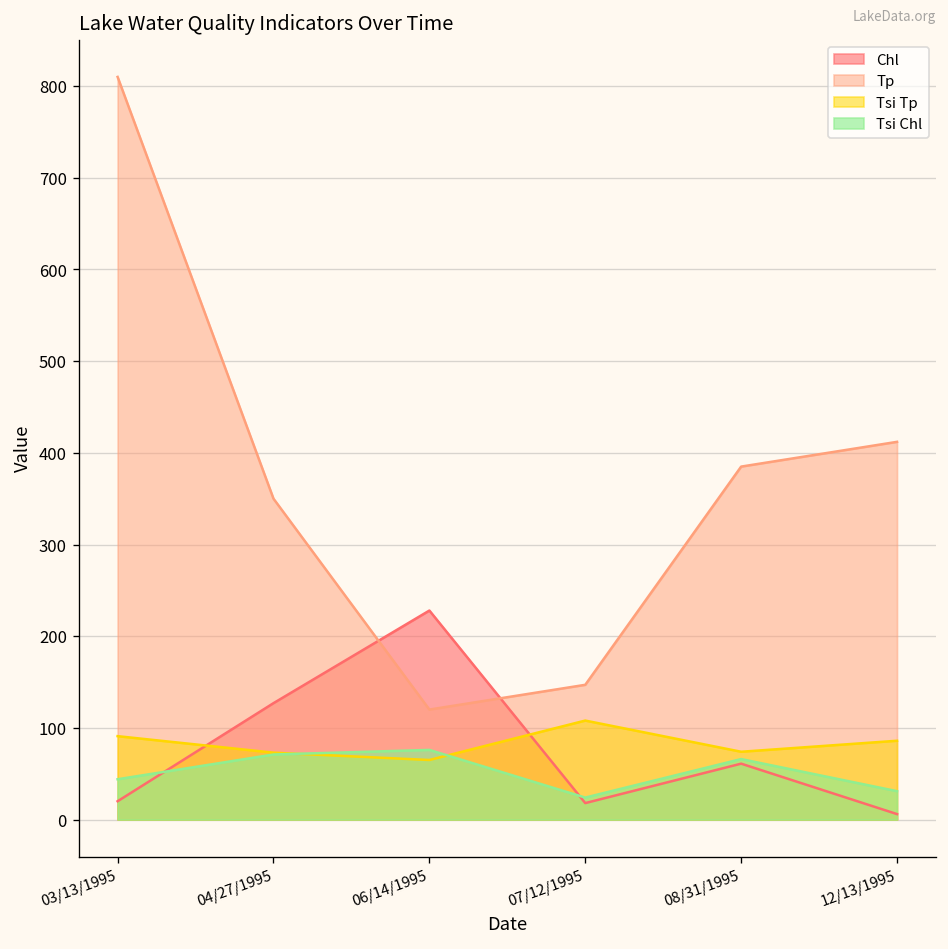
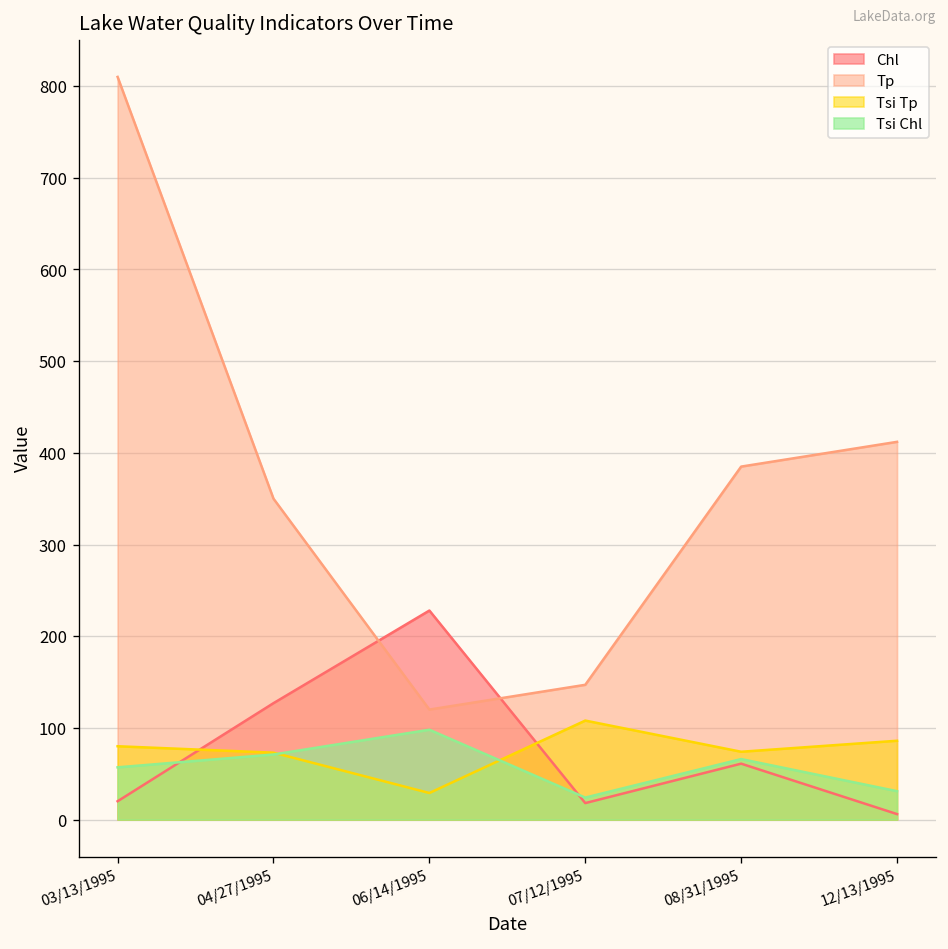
Tsi Tp, 03/13/1995: 90 -> 80
Tsi Chl, 03/13/1995: 40 -> 60
Tsi Tp, 06/14/1995: 70 -> 30
Tsi Chl, 06/14/1995: 80 -> 100
